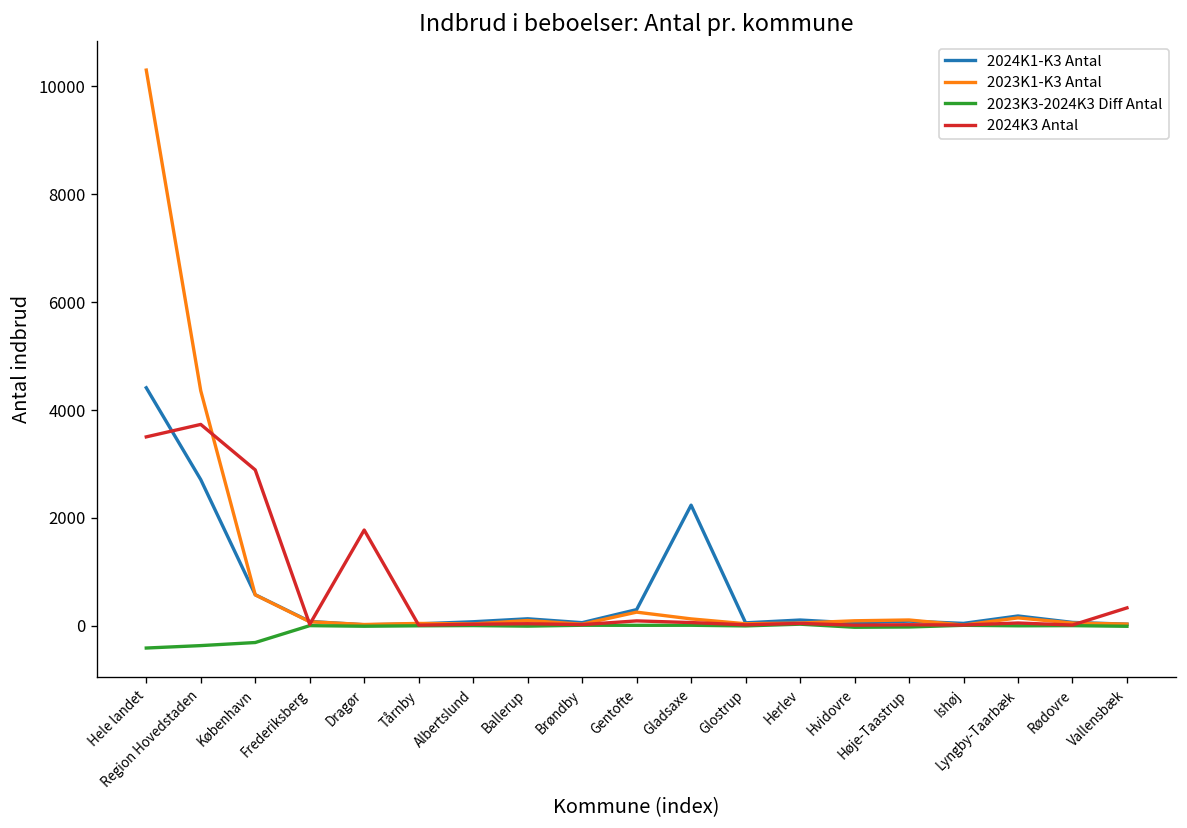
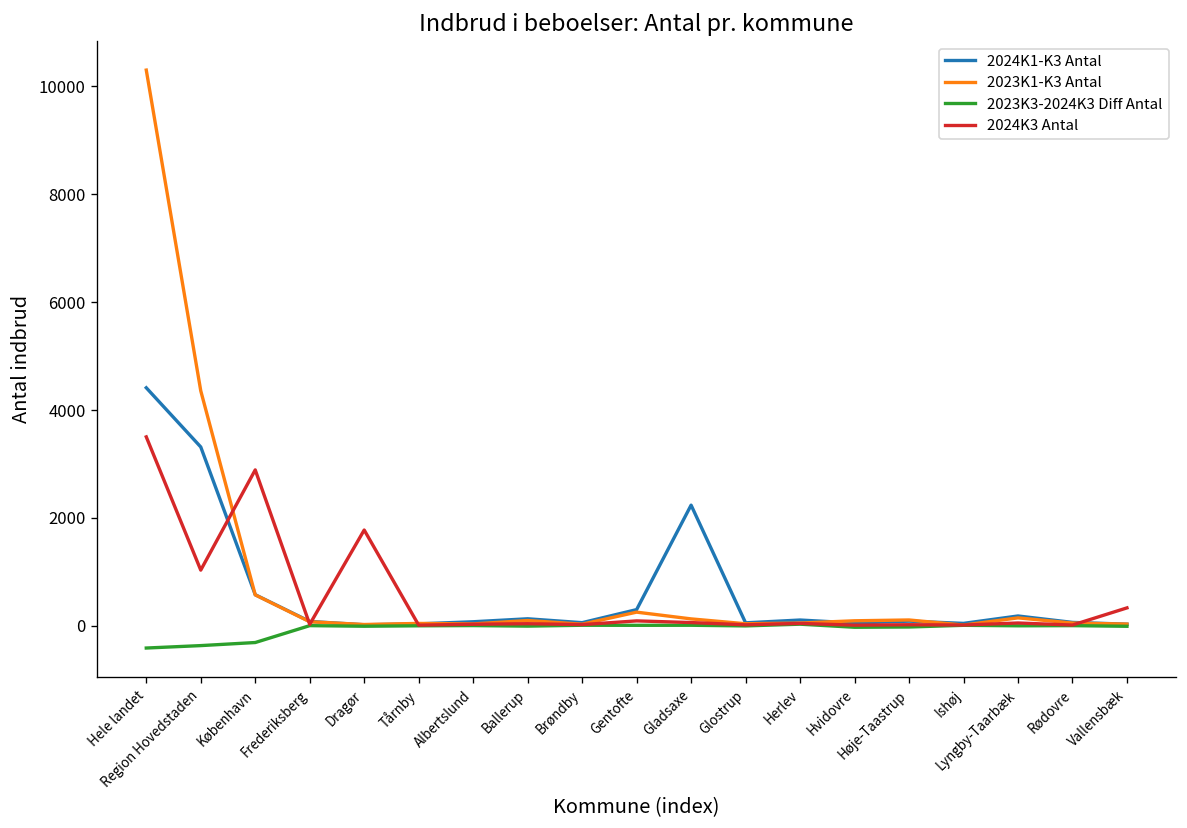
2024K1-K3 Antal, Region Hovedstaden: 2700 -> 3300
2024K3 Antal, Region Hovedstaden: 3700 -> 1000
